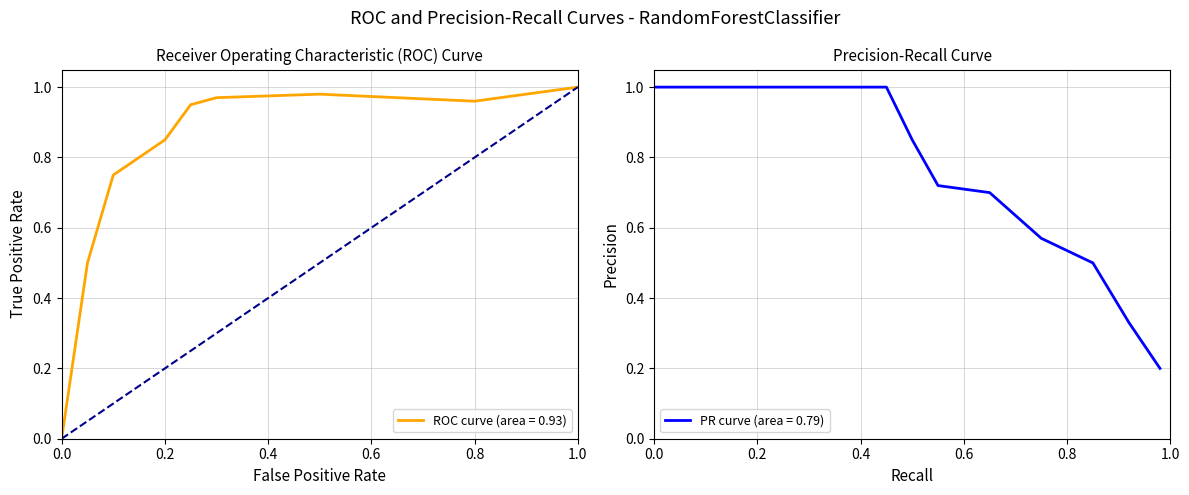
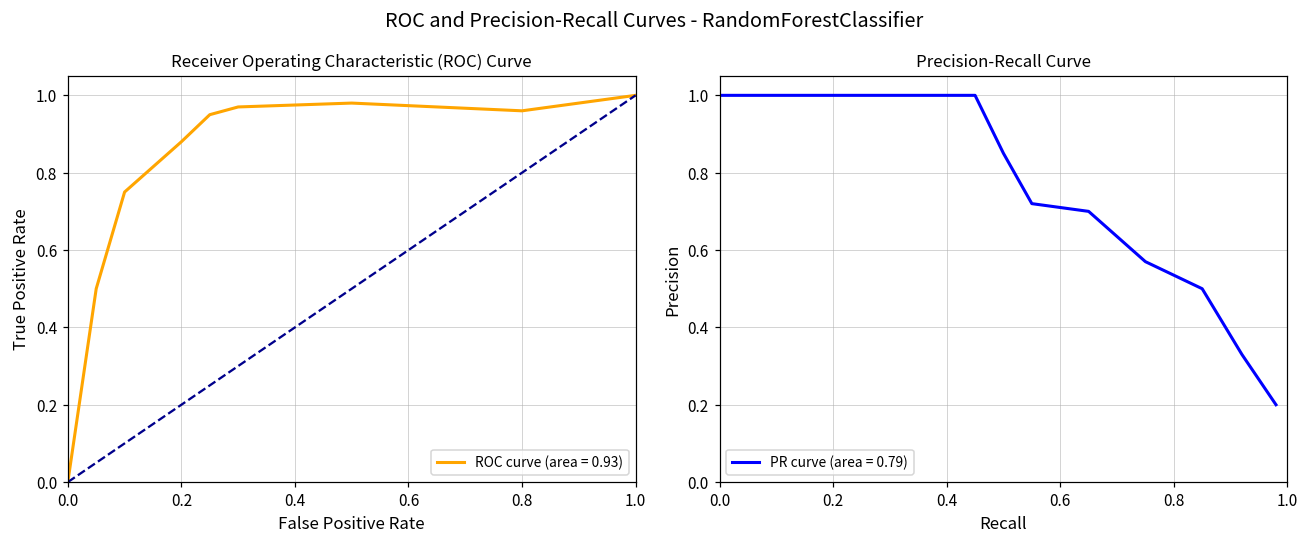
Receiver Operating Characteristic (ROC) Curve, ROC curve (area = 0.93), 0.2: 0.85 -> 0.88
